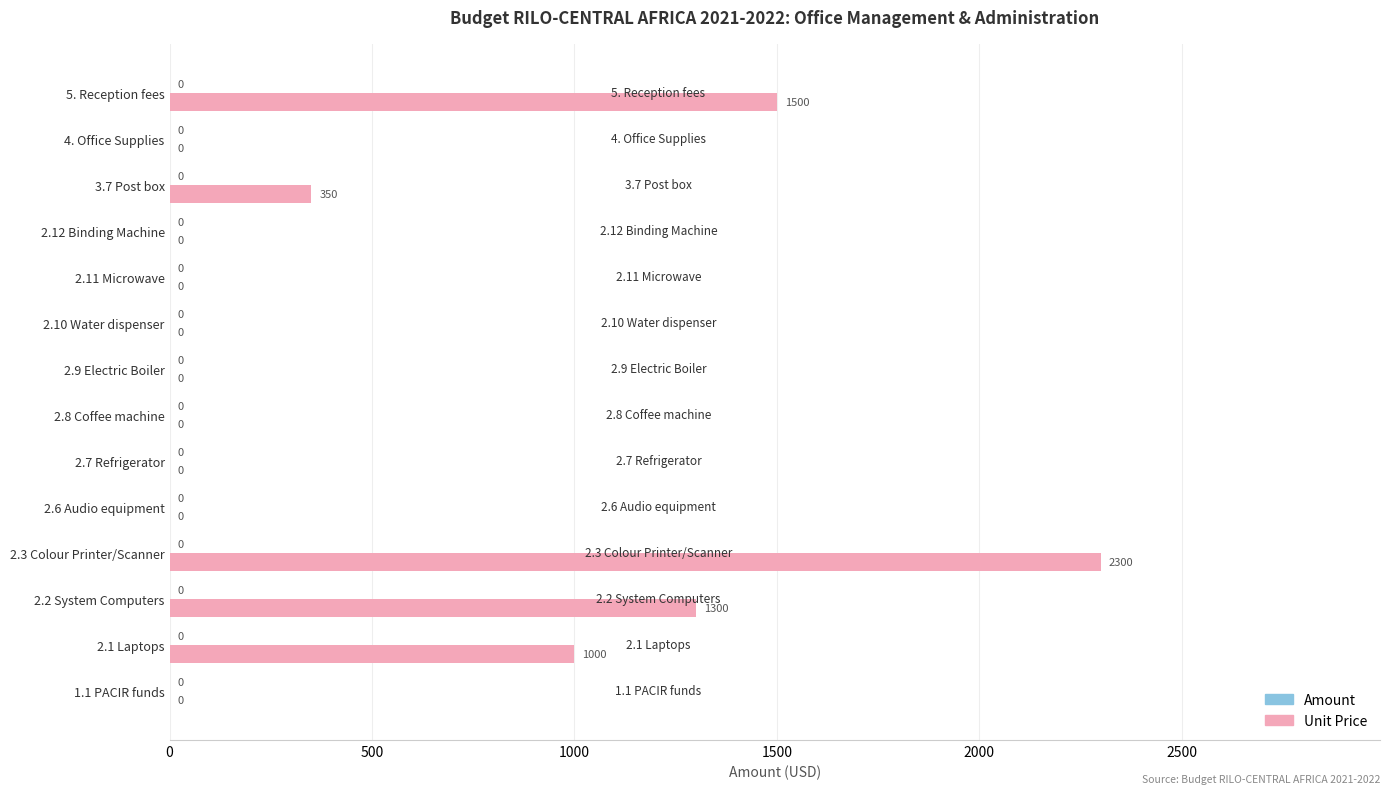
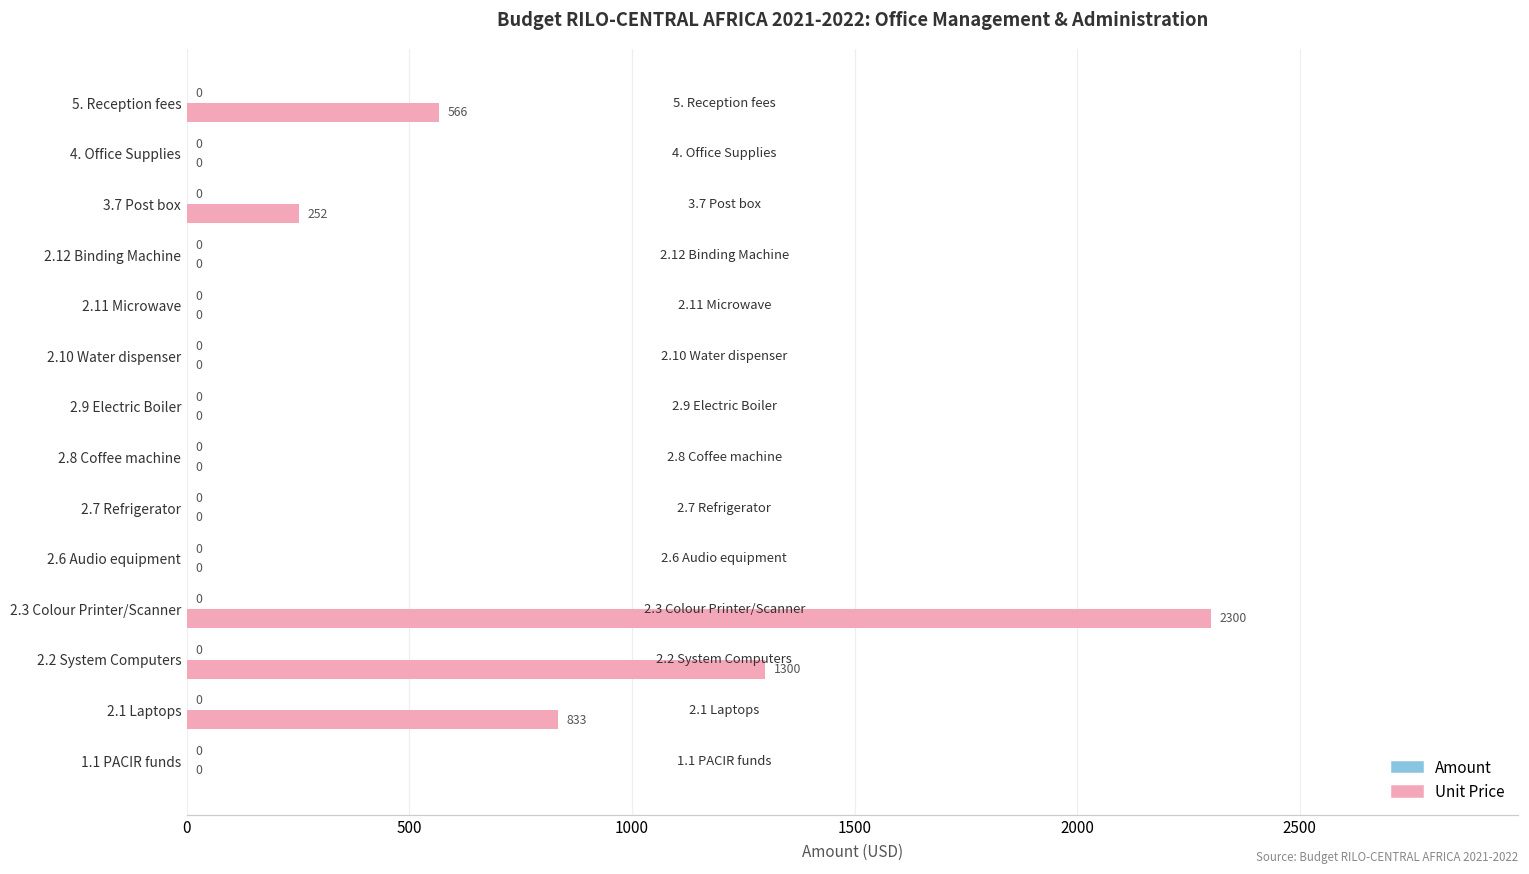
Unit Price, 5. Reception fees: 1500 -> 566
Unit Price, 3.7 Post box: 350 -> 252
Unit Price, 2.1 Laptops: 1000 -> 833
